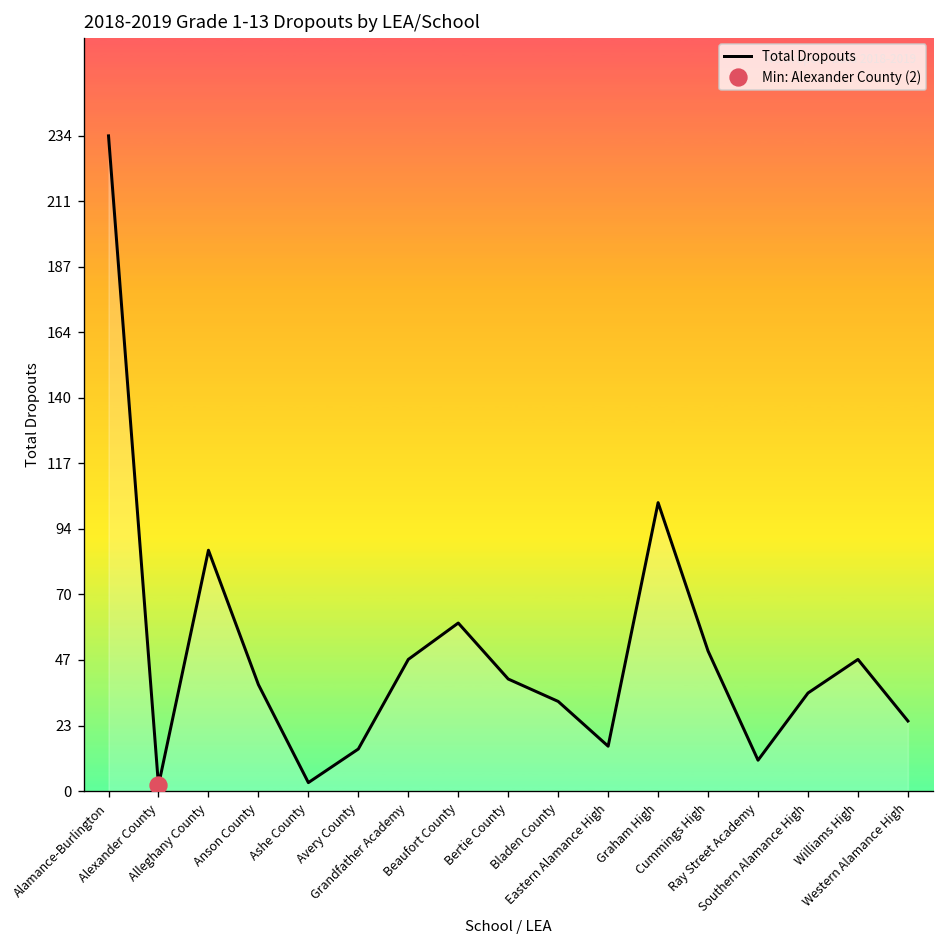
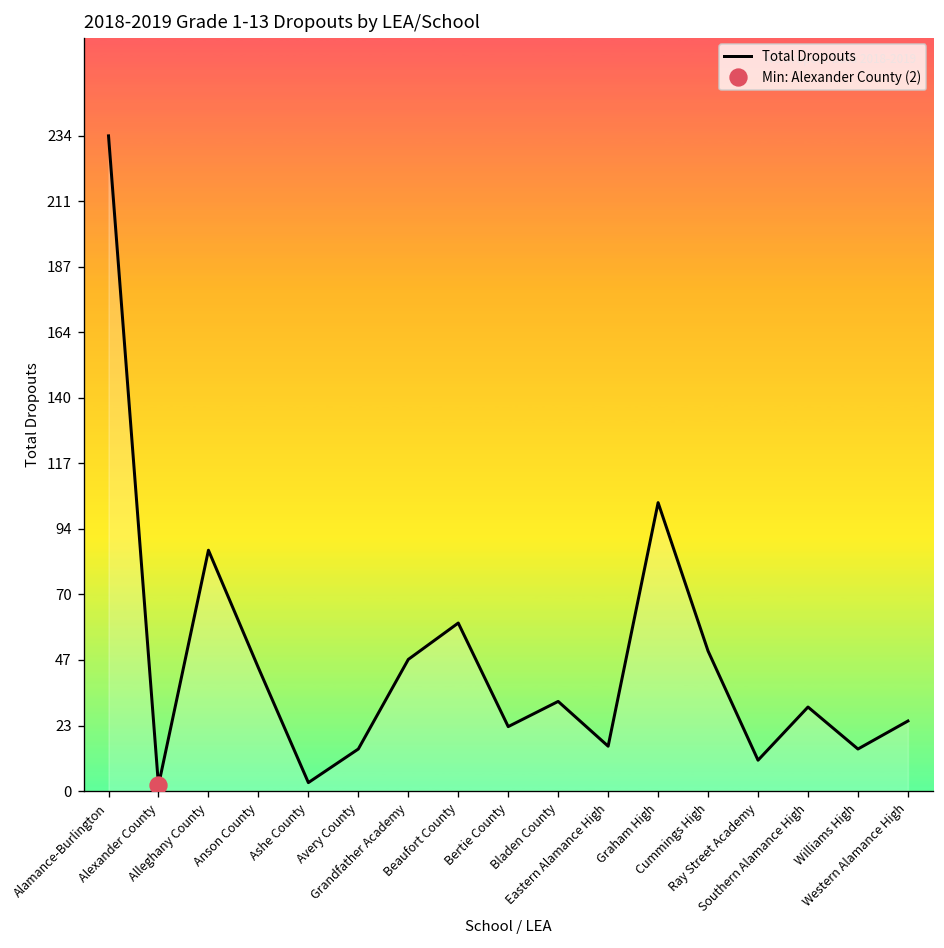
Total Dropouts, Anson County: 38 -> 44
Total Dropouts, Bertie County: 40 -> 23
Total Dropouts, Southern Alamance High: 35 -> 30
Total Dropouts, Williams High: 47 -> 15
